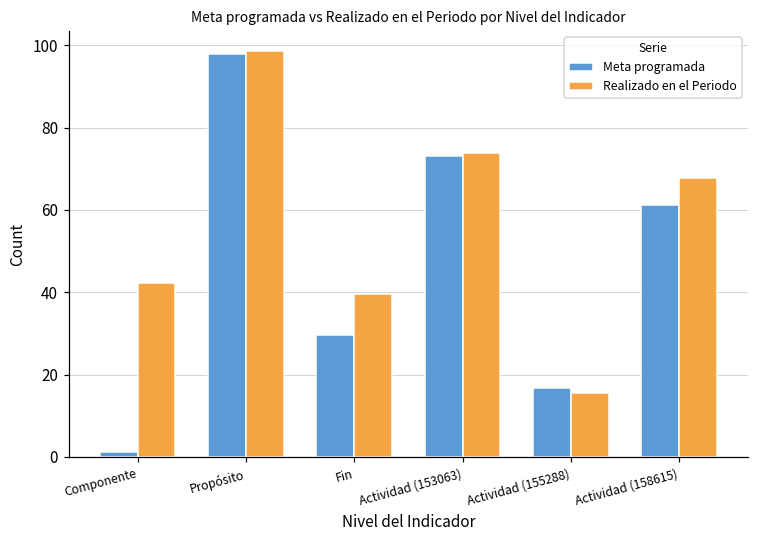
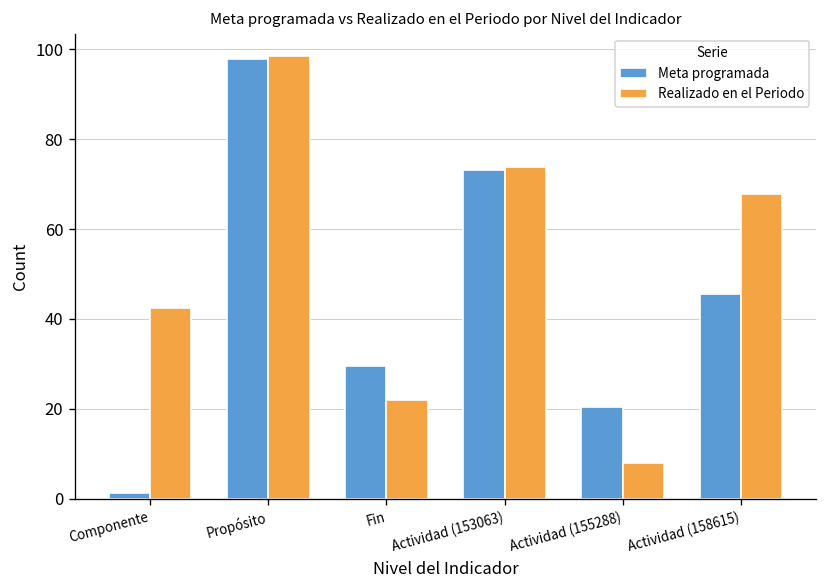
Realizado en el Periodo, Fin: 40 -> 22
Meta programada, Actividad (155288): 17 -> 20
Realizado en el Periodo, Actividad (155288): 16 -> 8
Meta programada, Actividad (158615): 61 -> 46
